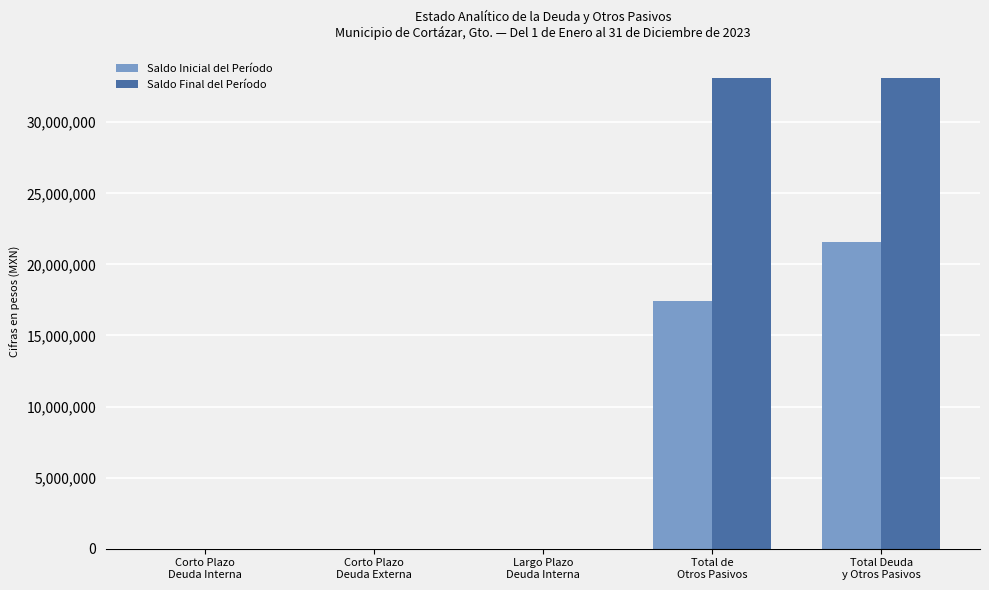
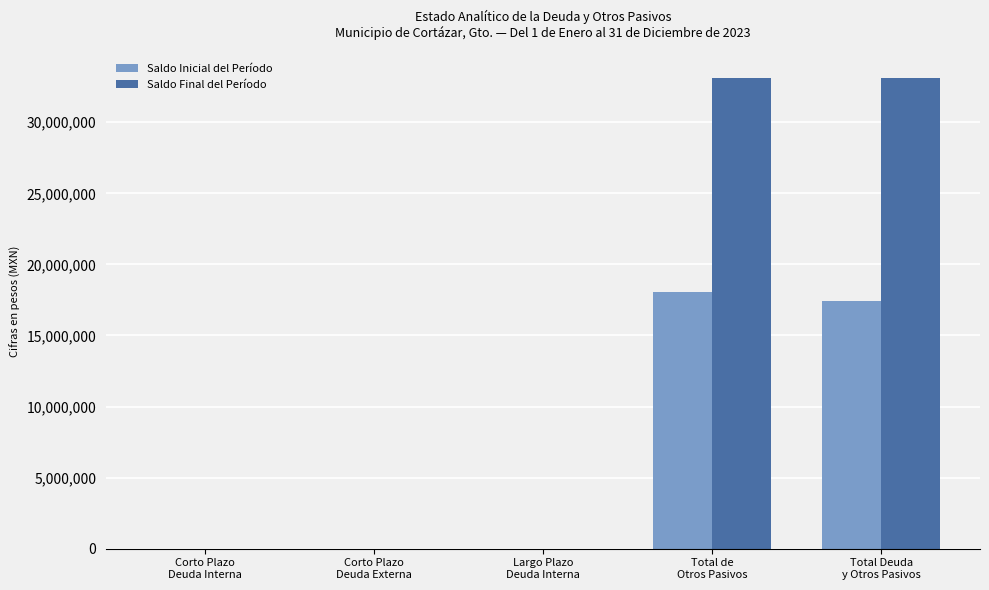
Saldo Inicial del Período, Total de Otros Pasivos: 17,400,000 -> 18,100,000
Saldo Inicial del Período, Total Deuda y Otros Pasivos: 21,600,000 -> 17,400,000
